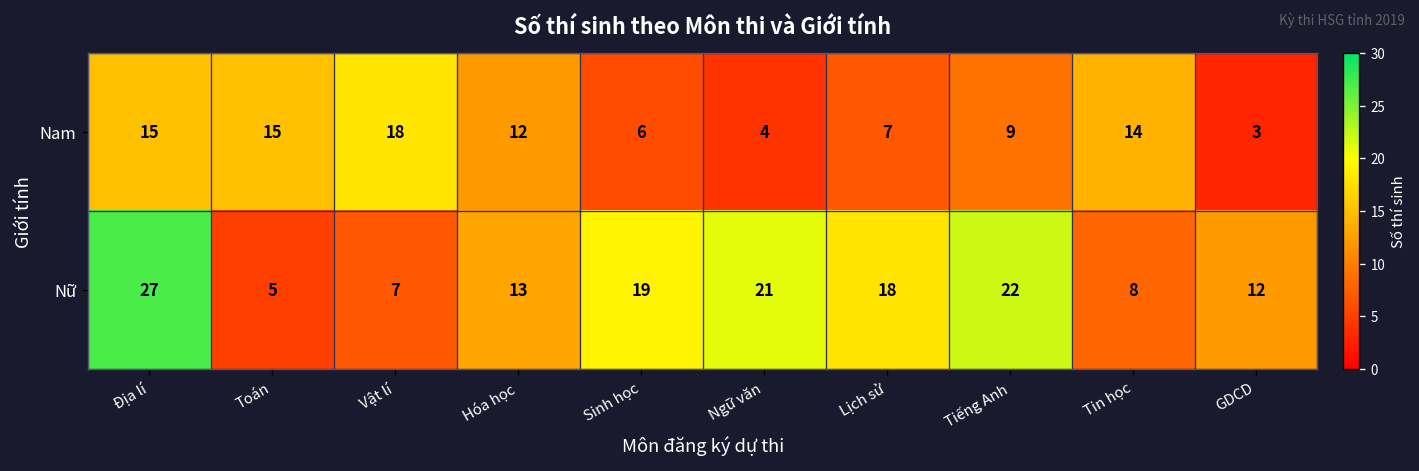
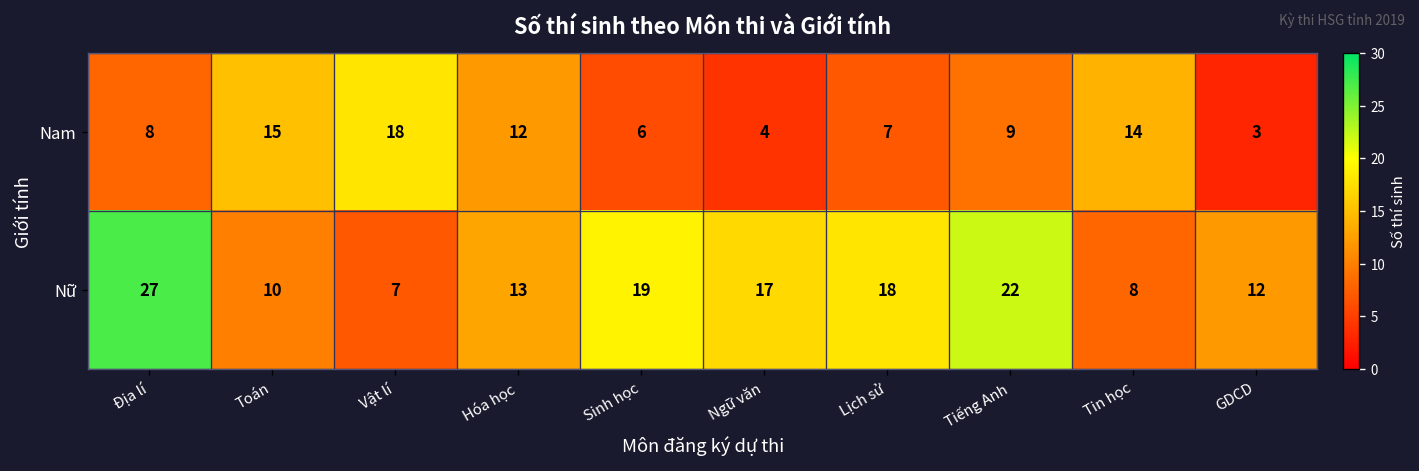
Nam, Địa lí: 15 -> 8
Nữ, Toán: 5 -> 10
Nữ, Ngữ văn: 21 -> 17
